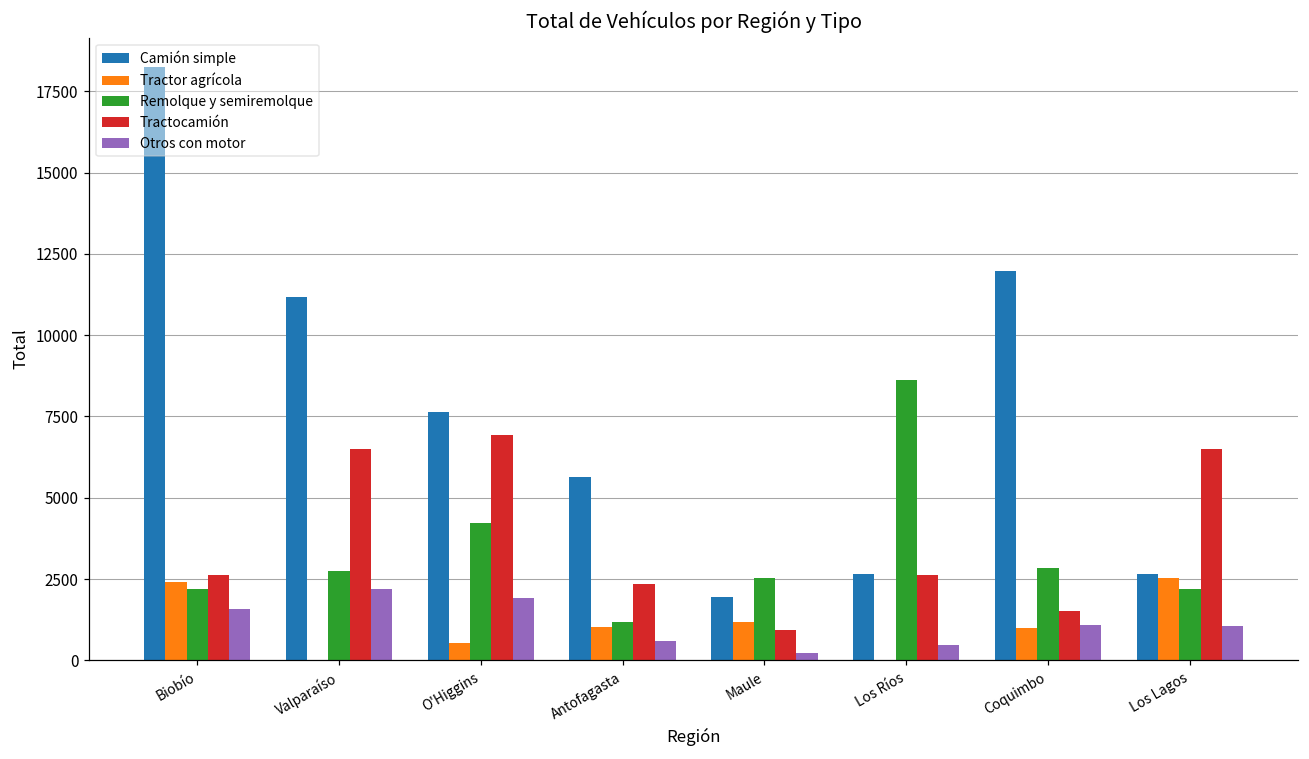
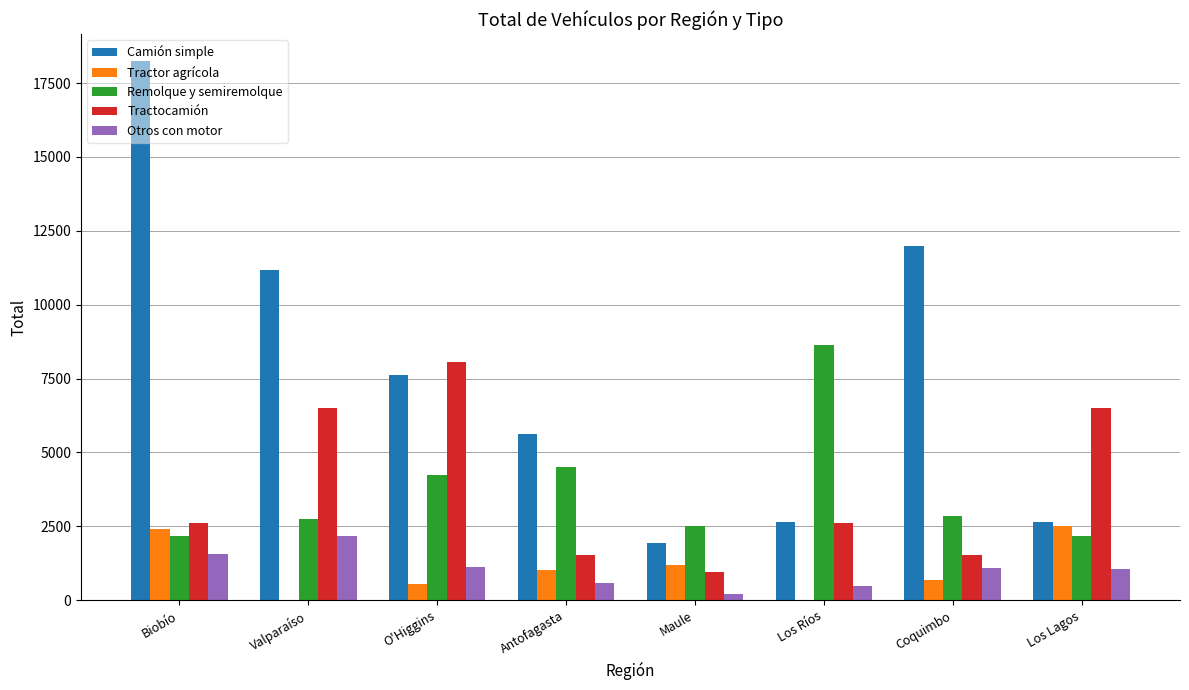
Tractocamión, O'Higgins: 6900 -> 8000
Otros con motor, O'Higgins: 1900 -> 1100
Remolque y semiremolque, Antofagasta: 1200 -> 4500
Tractocamión, Antofagasta: 2300 -> 1500
Tractor agrícola, Coquimbo: 1000 -> 700
